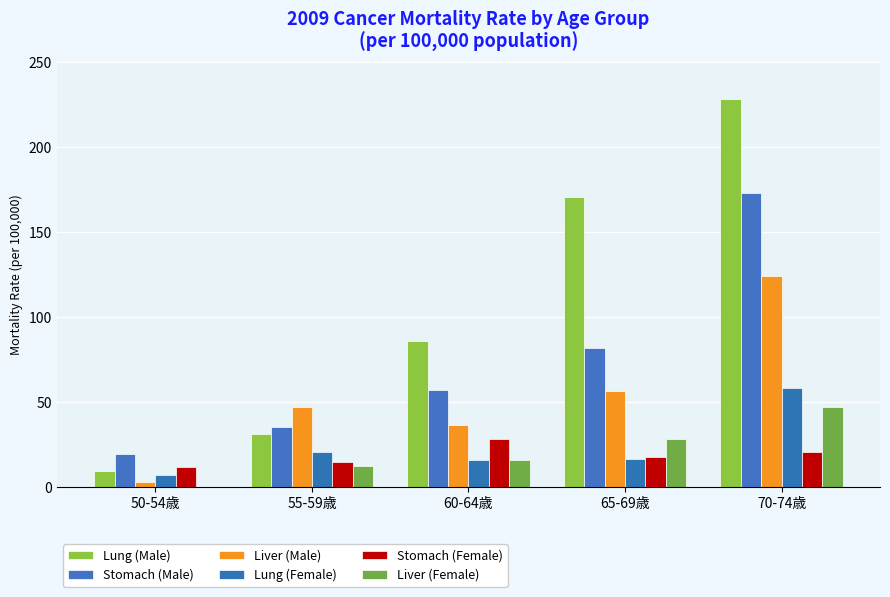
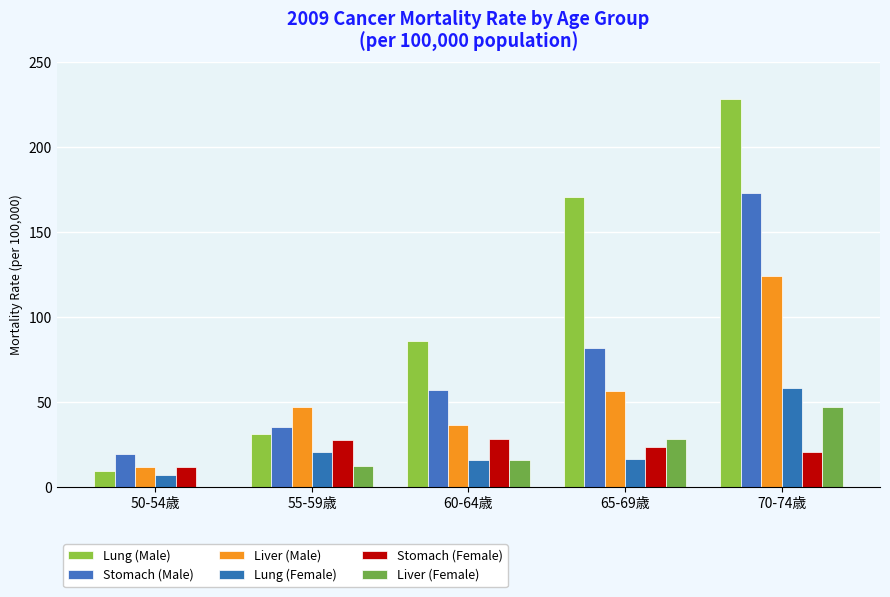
Liver (Male), 50-54歳: 3 -> 12
Stomach (Female), 55-59歳: 14 -> 28
Stomach (Female), 65-69歳: 18 -> 23
